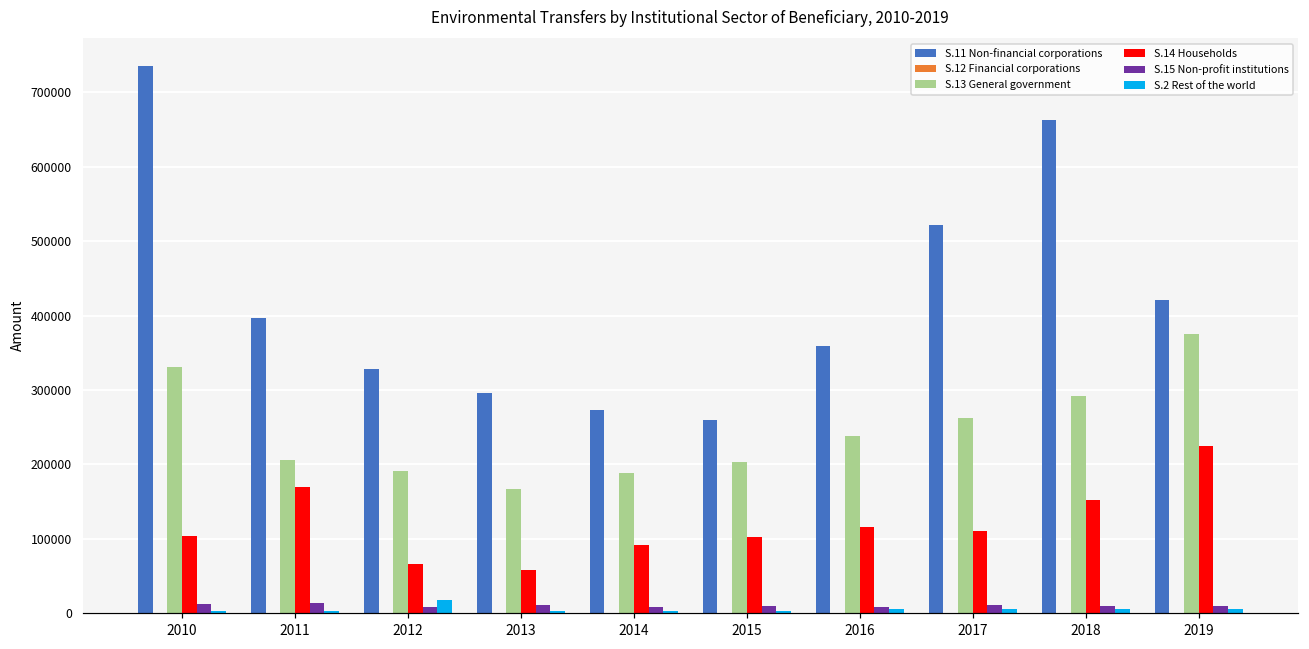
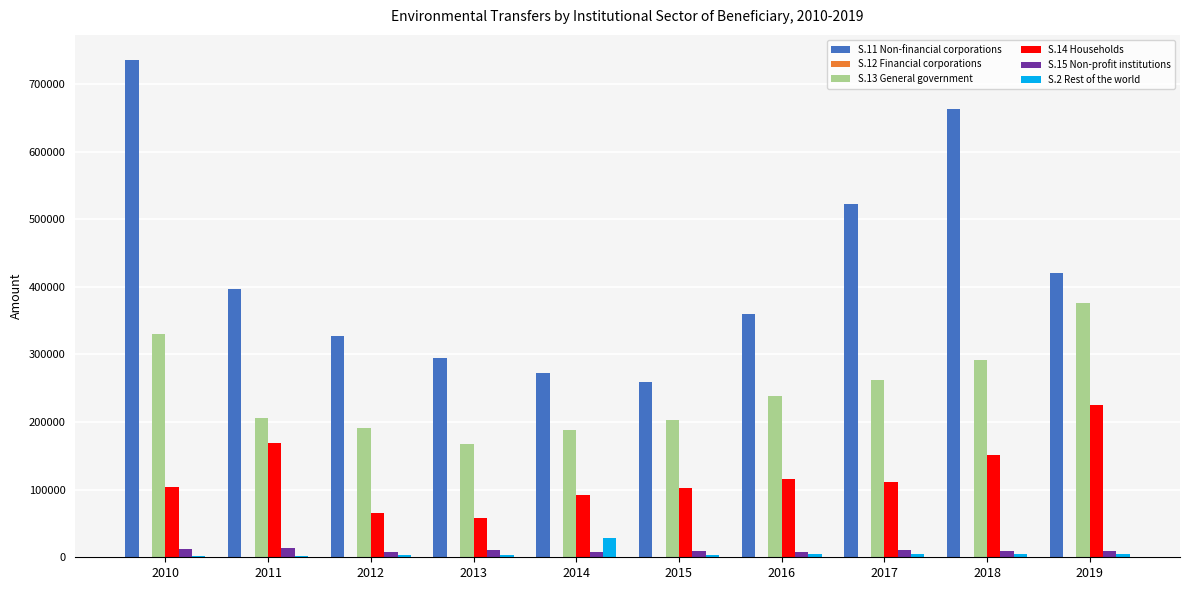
S.2 Rest of the world, 2012: 20000 -> 0
S.2 Rest of the world, 2014: 0 -> 30000
